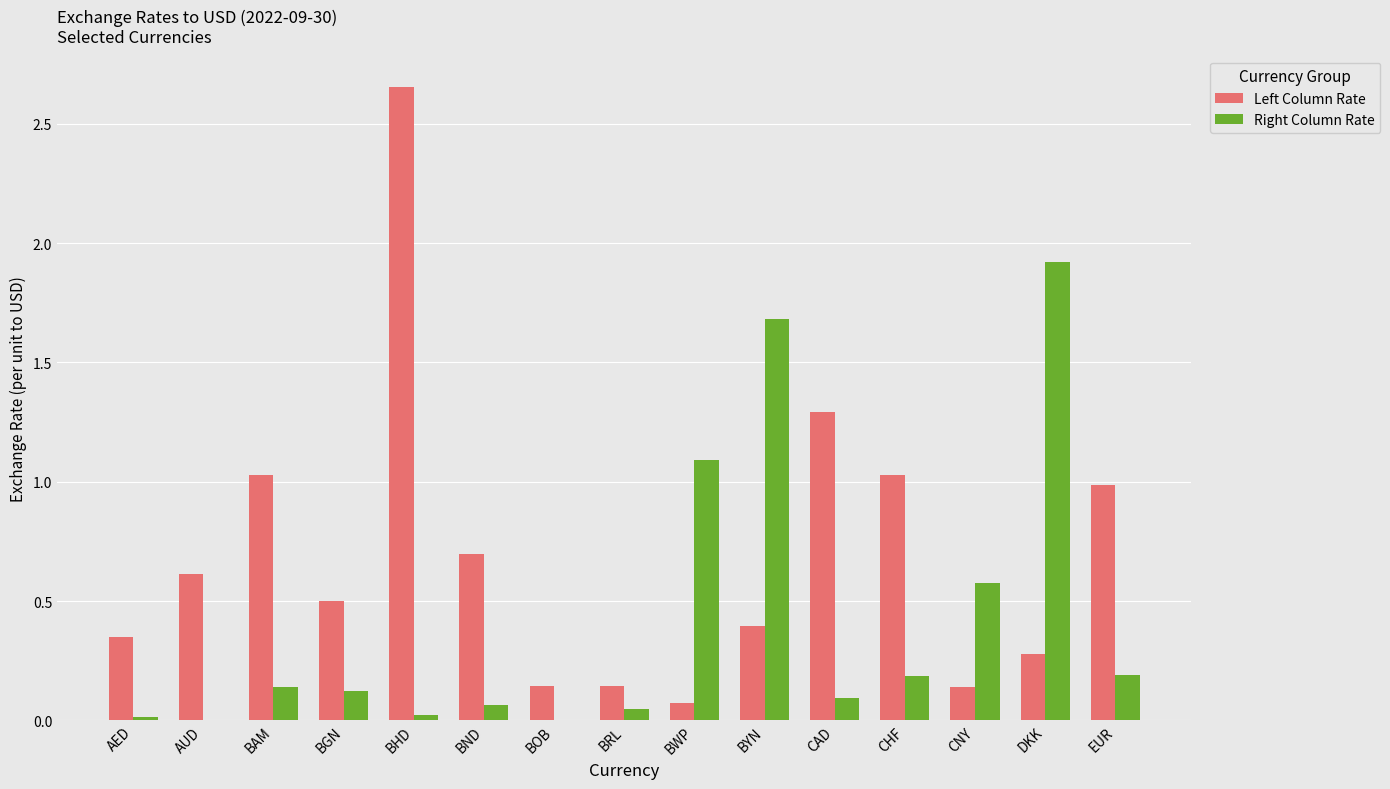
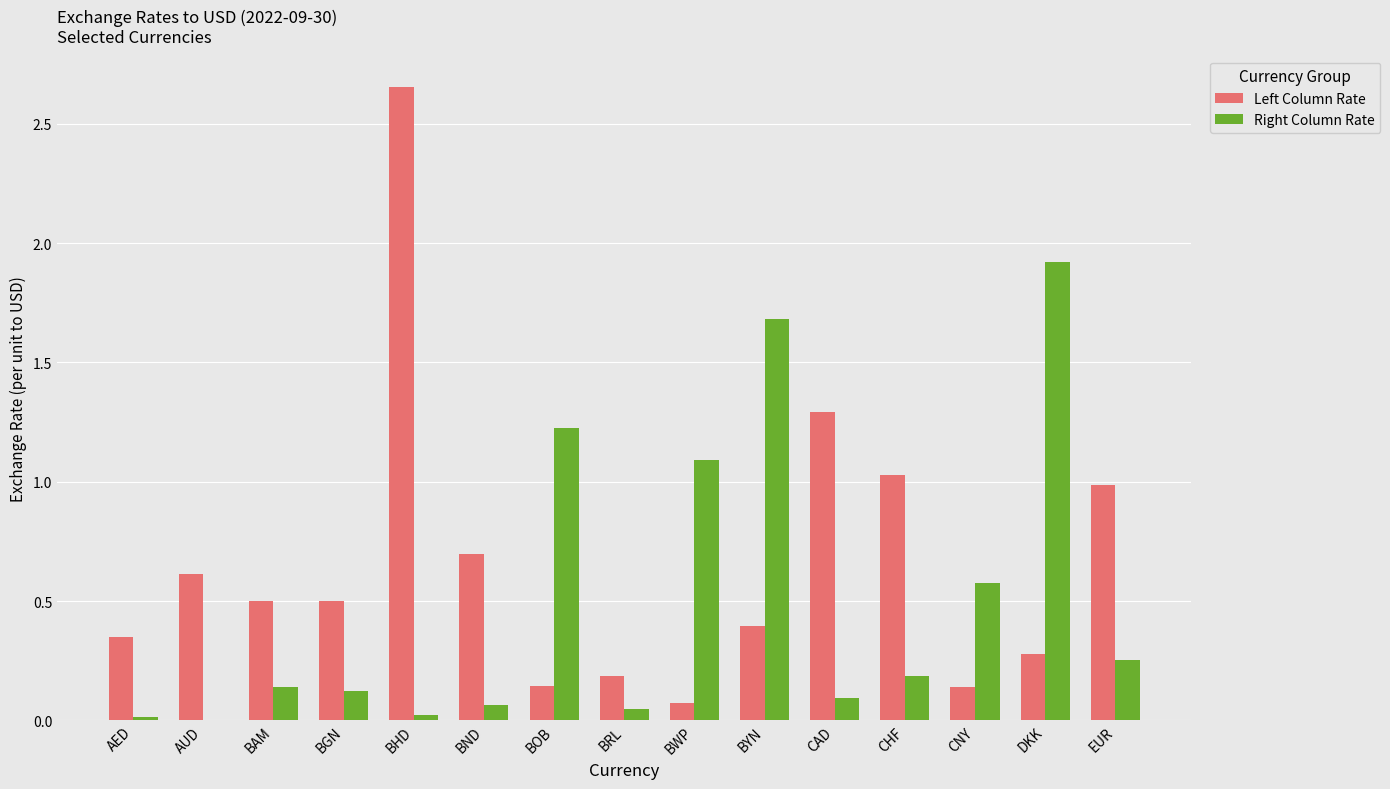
Left Column Rate, BAM: 1.03 -> 0.50
Right Column Rate, BOB: 0.00 -> 1.23
Left Column Rate, BRL: 0.14 -> 0.19
Right Column Rate, EUR: 0.19 -> 0.25
